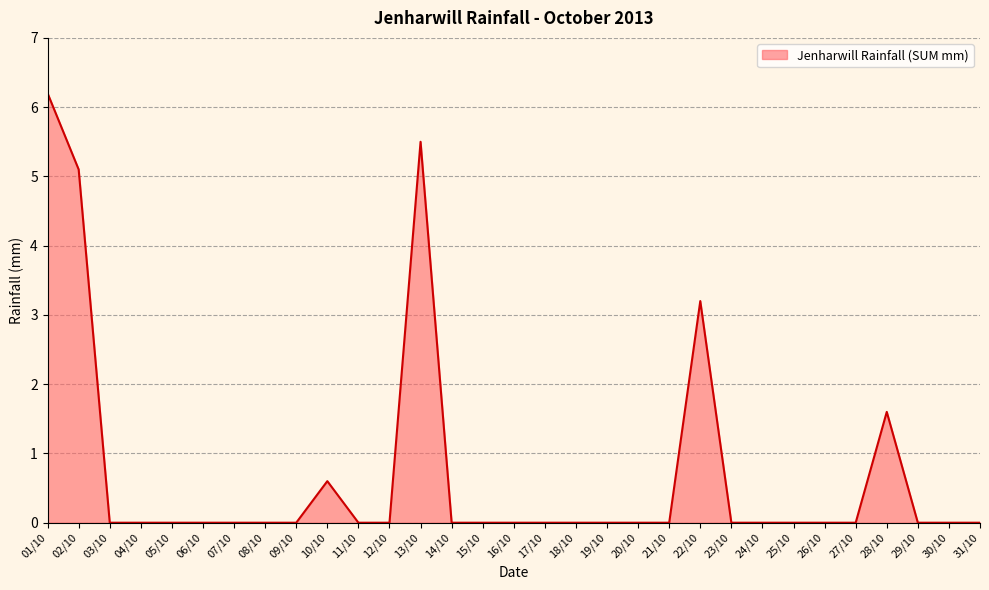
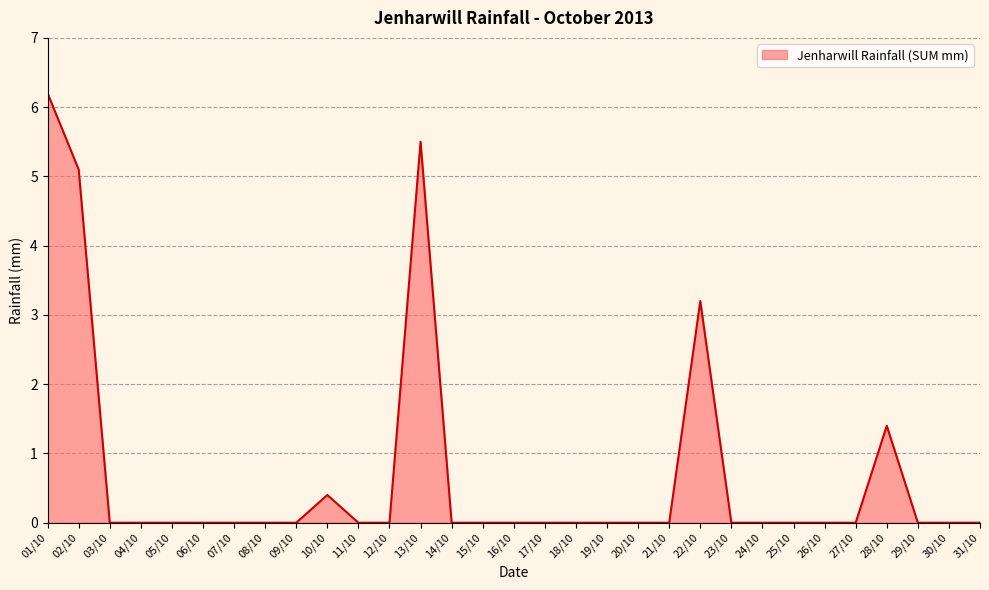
10/10: 0.6 -> 0.4
28/10: 1.6 -> 1.4
